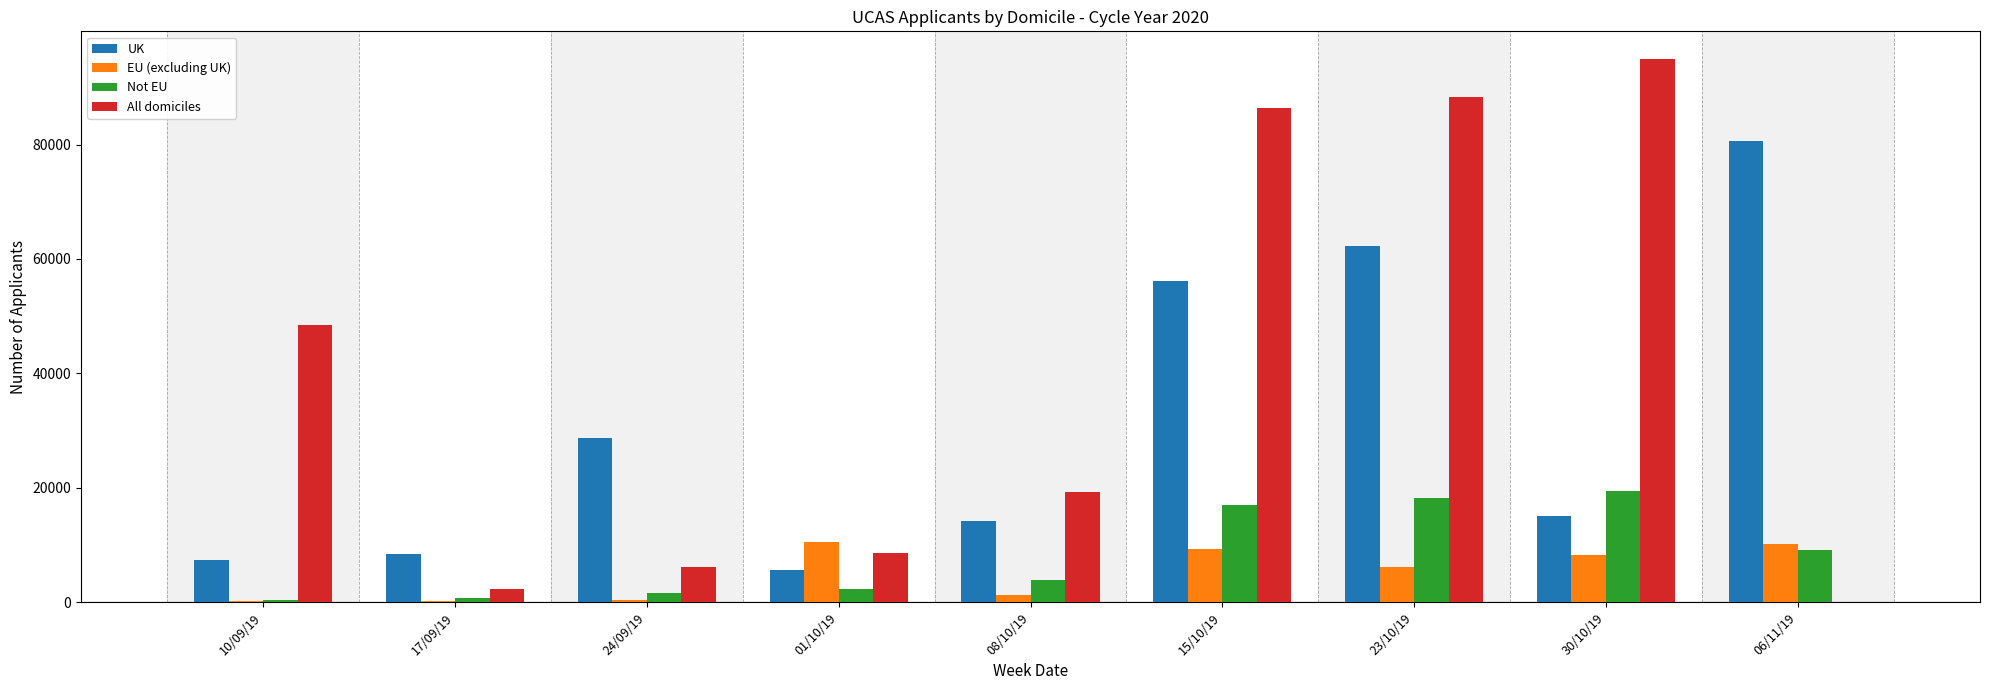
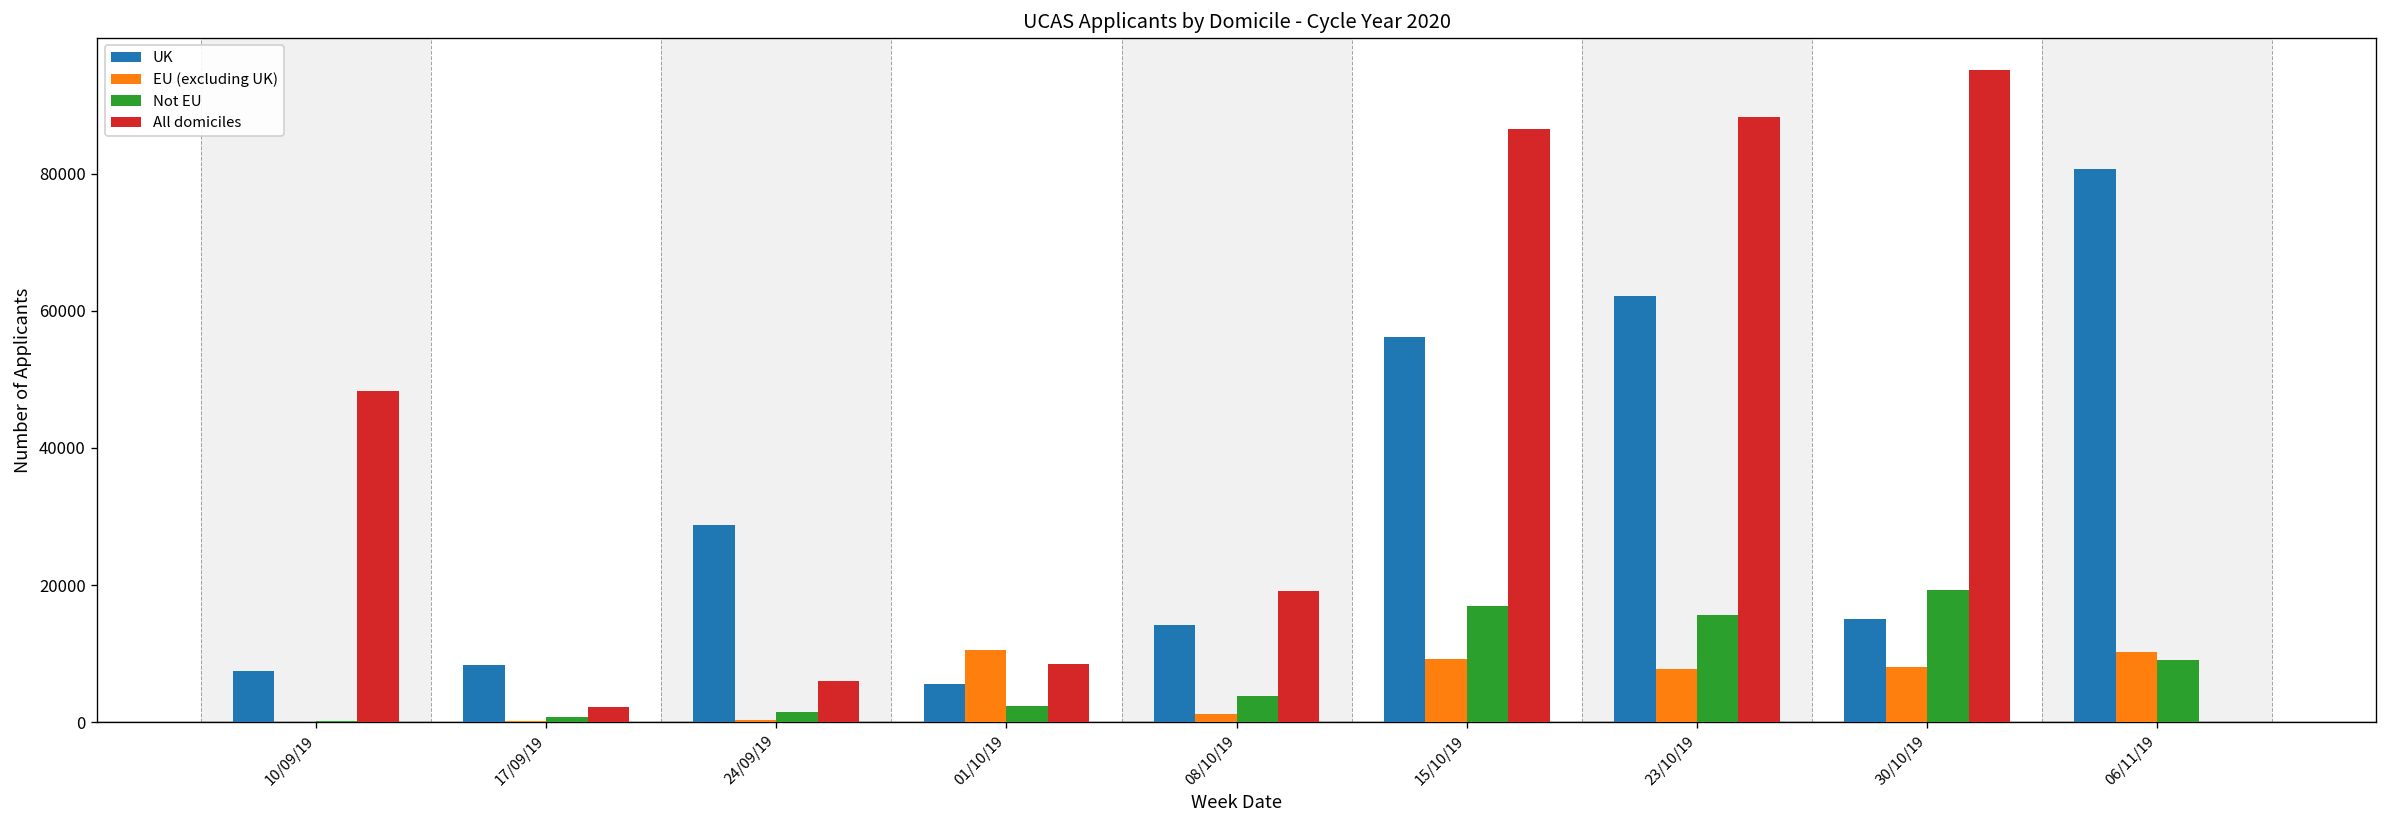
EU (excluding UK), 23/10/19: 6000 -> 8000
Not EU, 23/10/19: 18000 -> 16000
